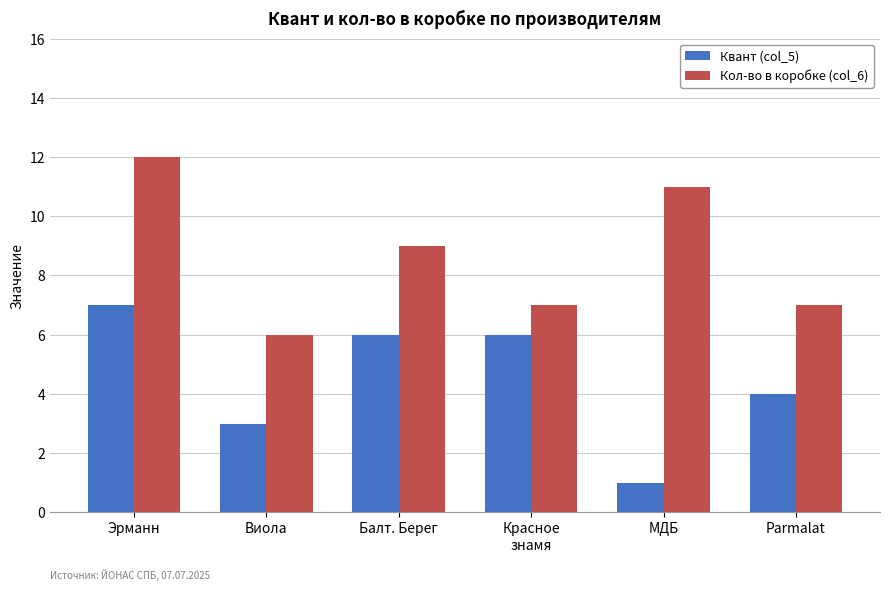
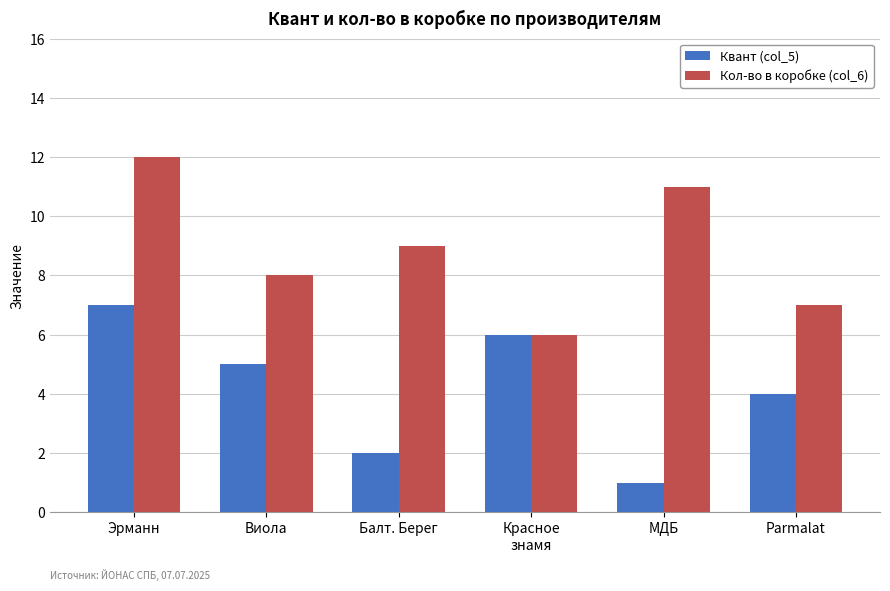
Квант (col_5), Виола: 3 -> 5
Кол-во в коробке (col_6), Виола: 6 -> 8
Квант (col_5), Балт. Берег: 6 -> 2
Кол-во в коробке (col_6), Красное знамя: 7 -> 6
